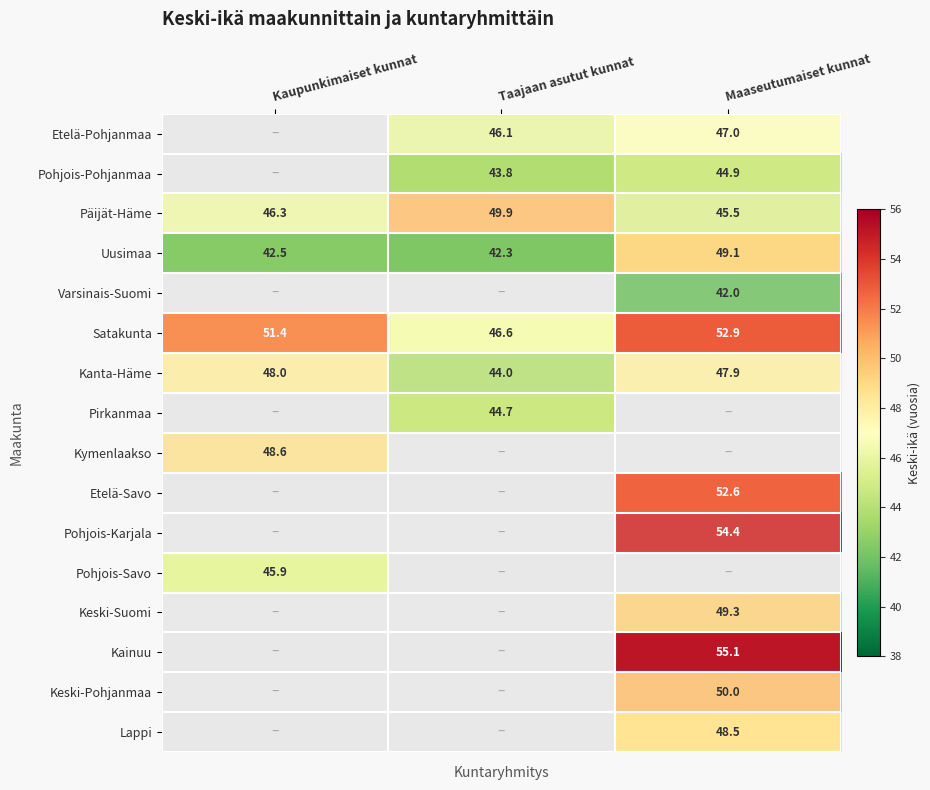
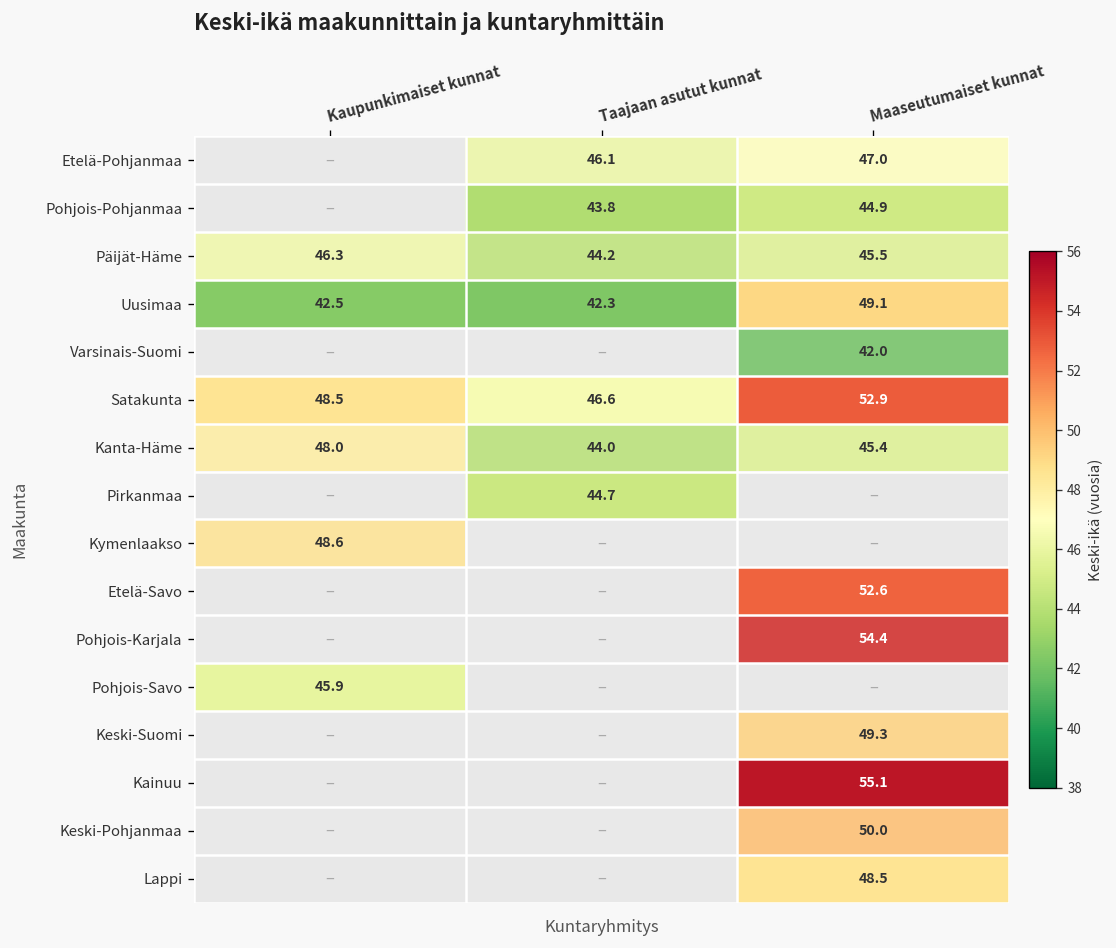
Päijät-Häme, Taajaan asutut kunnat: 49.9 -> 44.2
Satakunta, Kaupunkimaiset kunnat: 51.4 -> 48.5
Kanta-Häme, Maaseutumaiset kunnat: 47.9 -> 45.4
